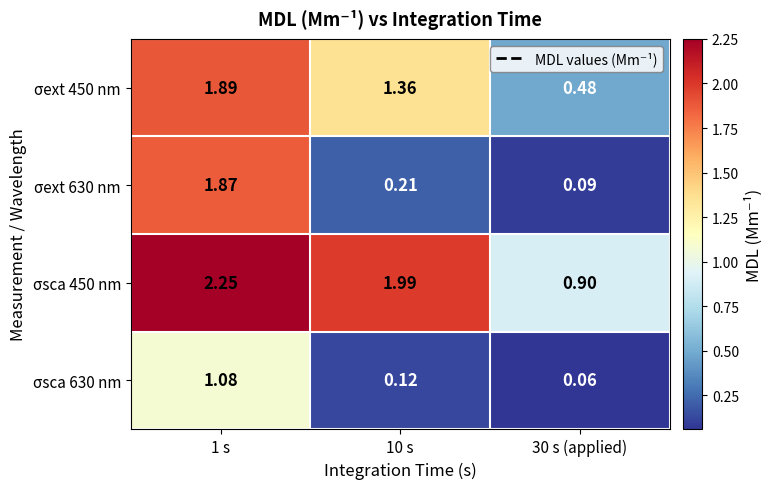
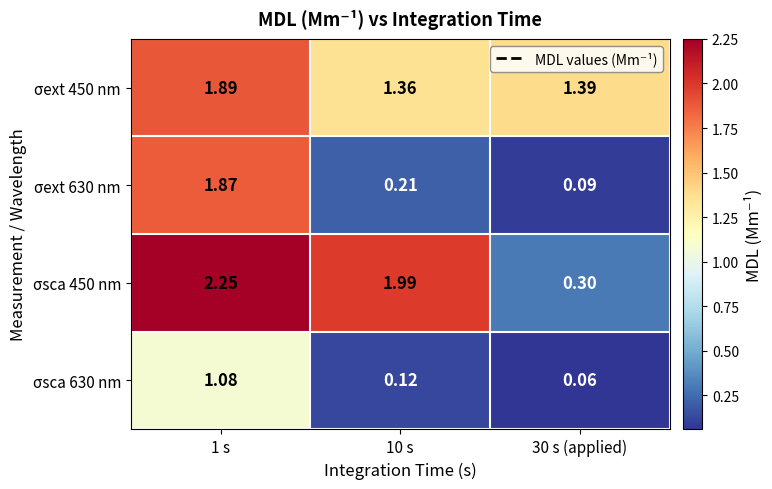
σext 450 nm, 30 s (applied): 0.48 -> 1.39
σsca 450 nm, 30 s (applied): 0.90 -> 0.30
